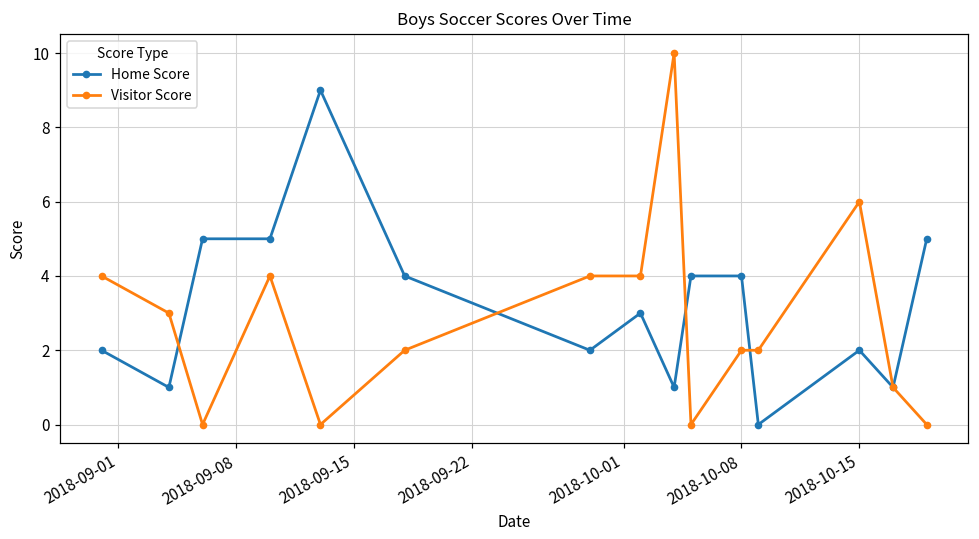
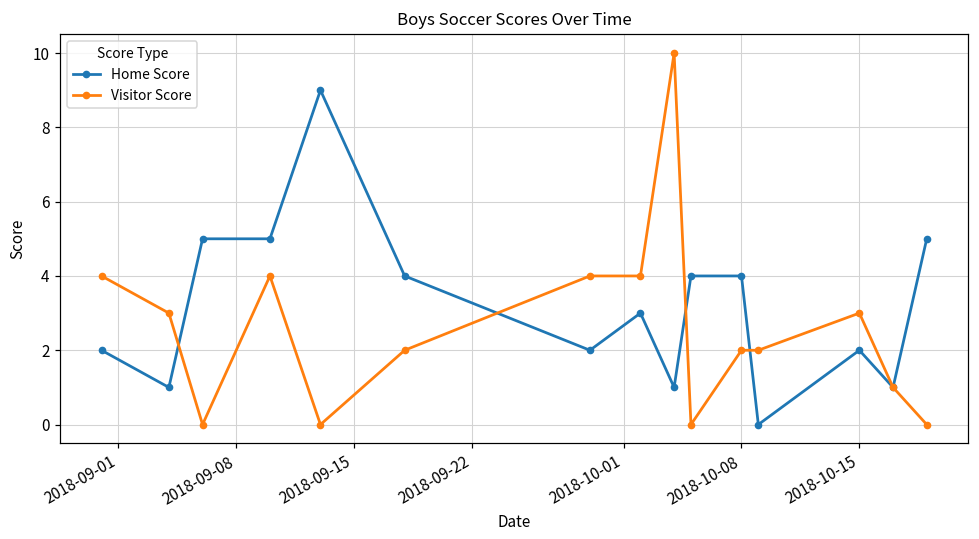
Visitor Score, 2018-10-15: 6 -> 3
